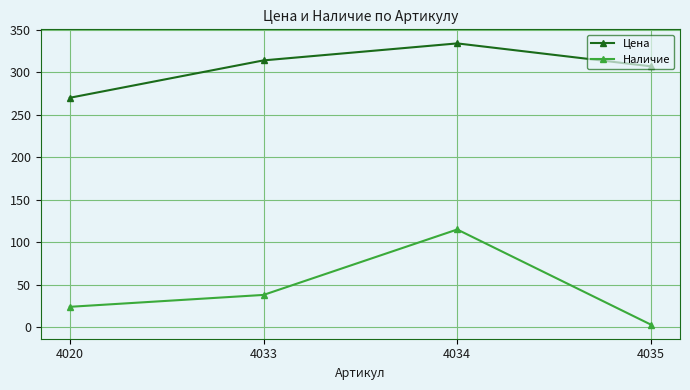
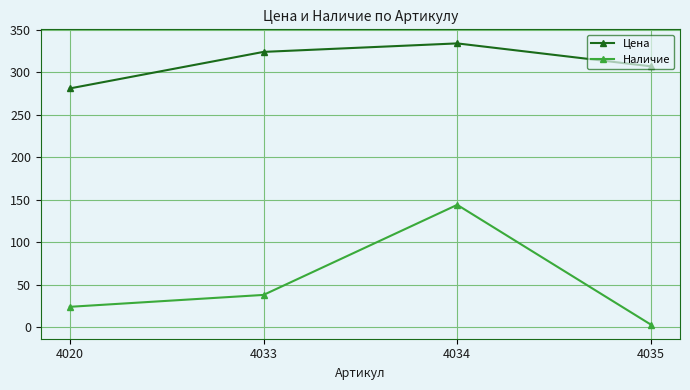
Цена, 4020: 270 -> 280
Цена, 4033: 310 -> 320
Наличие, 4034: 120 -> 140
